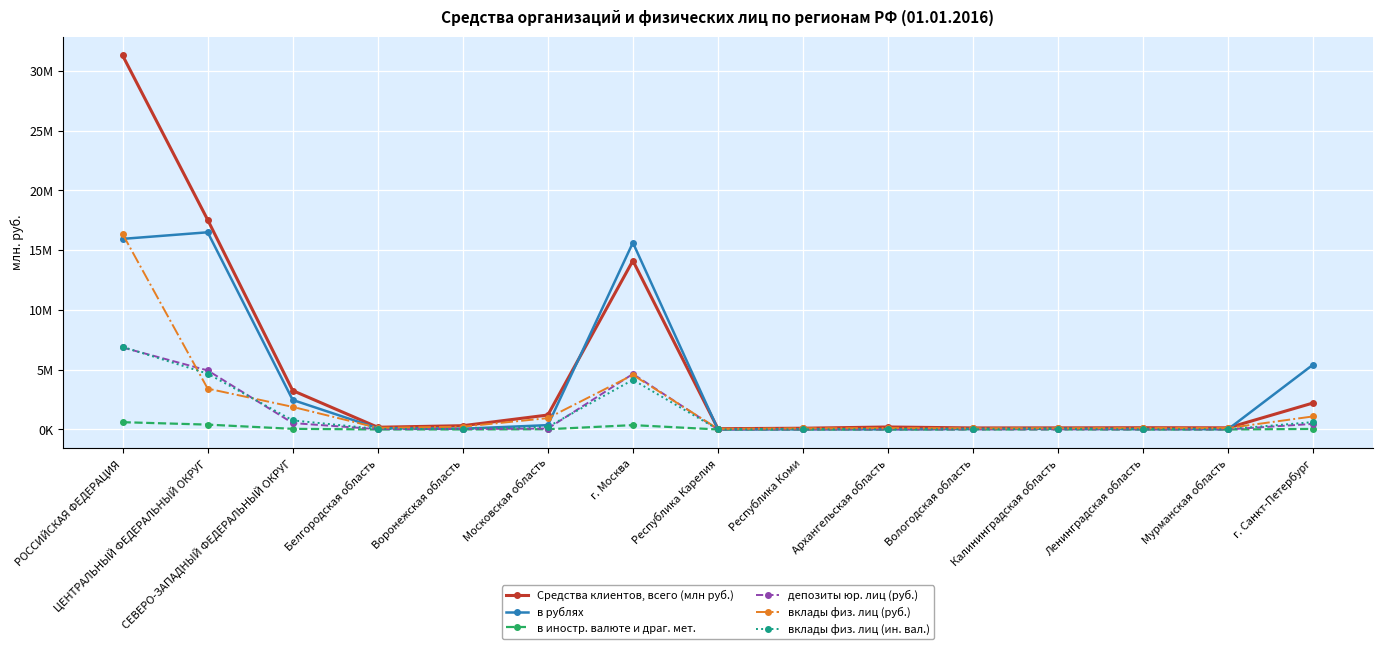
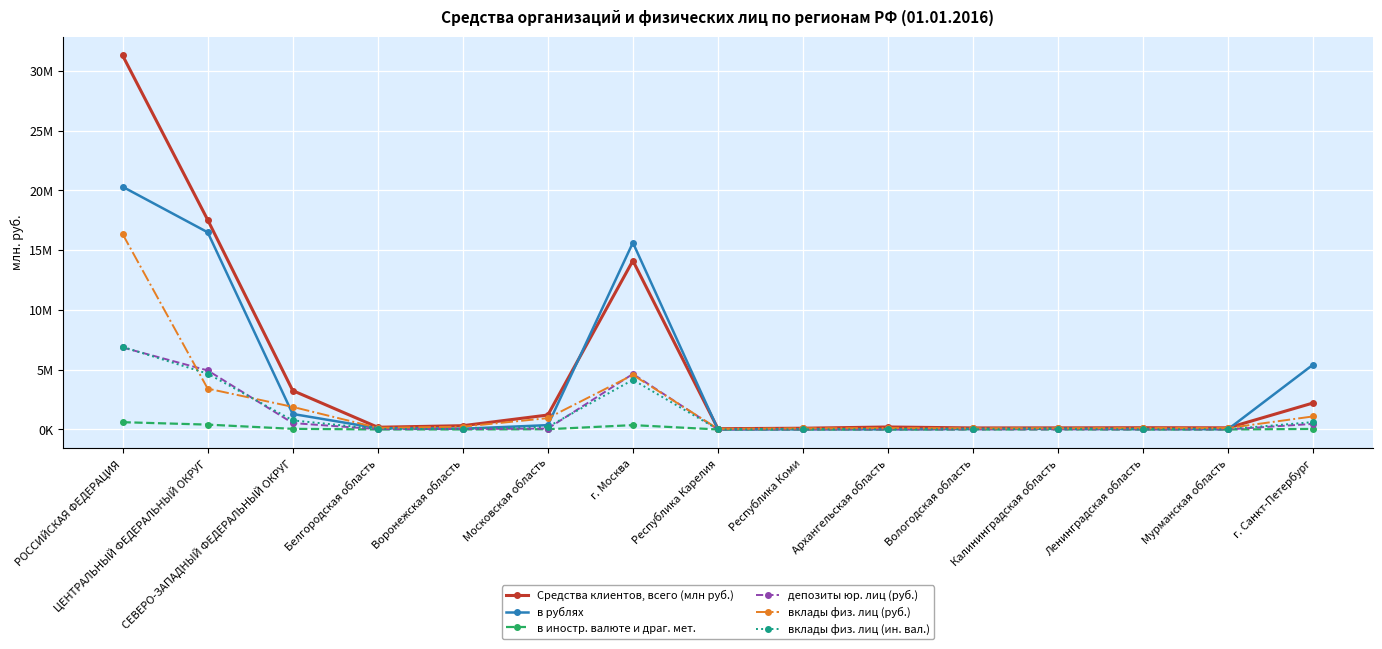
в рублях, РОССИЙСКАЯ ФЕДЕРАЦИЯ: 15900000 -> 20300000
в рублях, СЕВЕРО-ЗАПАДНЫЙ ФЕДЕРАЛЬНЫЙ ОКРУГ: 2500000 -> 1300000
